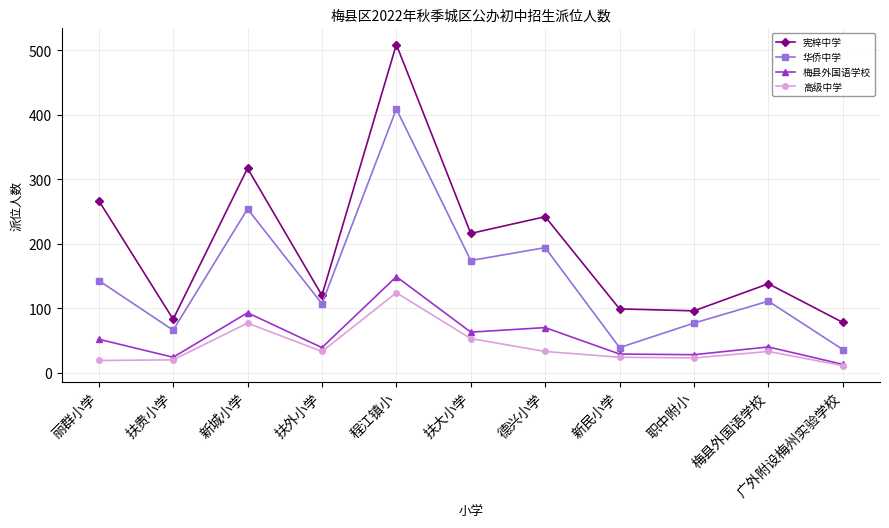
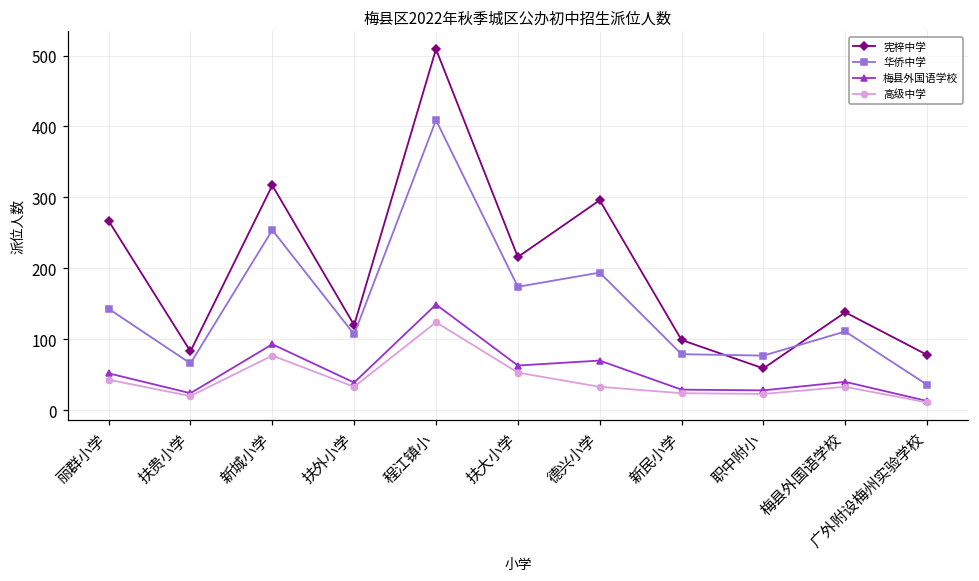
高级中学, 丽群小学: 20 -> 40
宪梓中学, 德兴小学: 240 -> 300
华侨中学, 新民小学: 40 -> 80
宪梓中学, 职中附小: 100 -> 60
